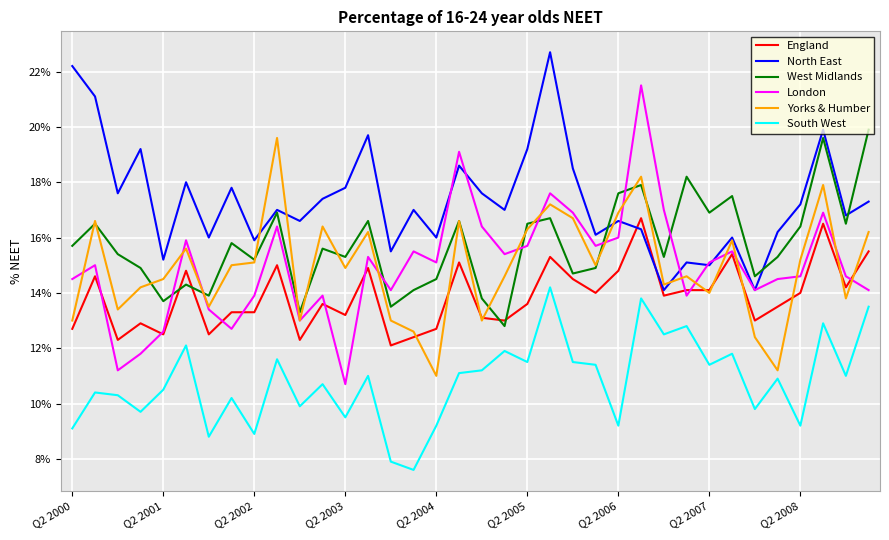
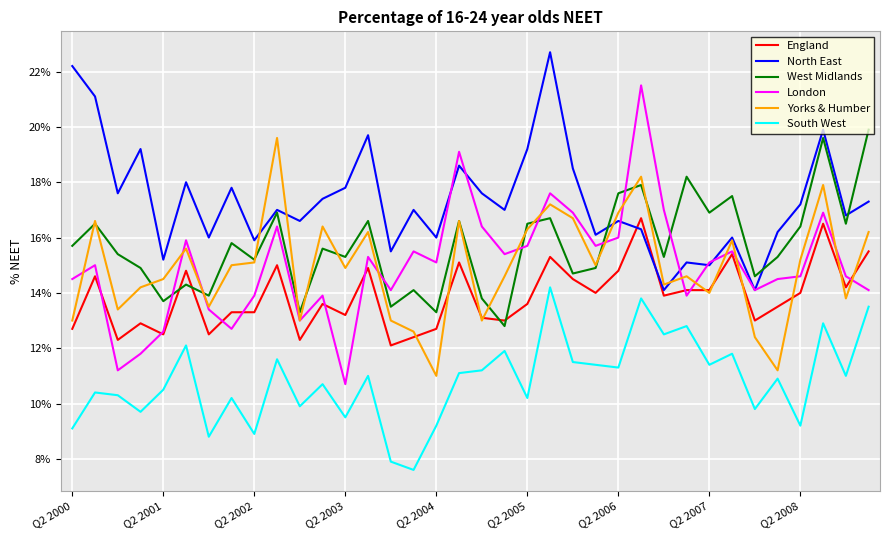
West Midlands, Q2 2004: 14.5% -> 13.3%
South West, Q2 2005: 11.5% -> 10.2%
South West, Q2 2006: 9.2% -> 11.3%
